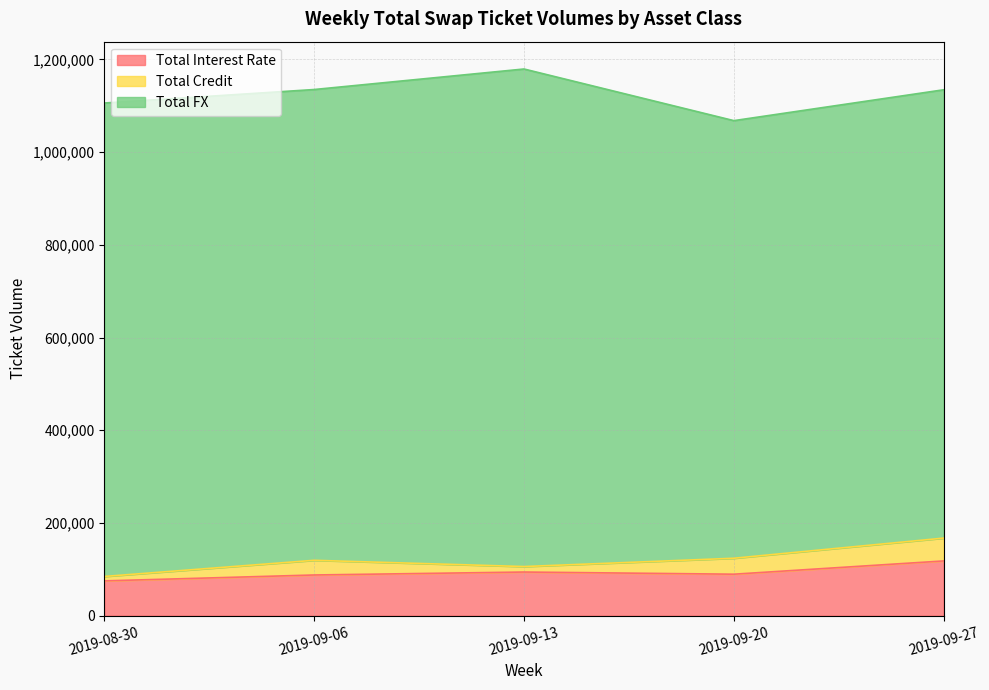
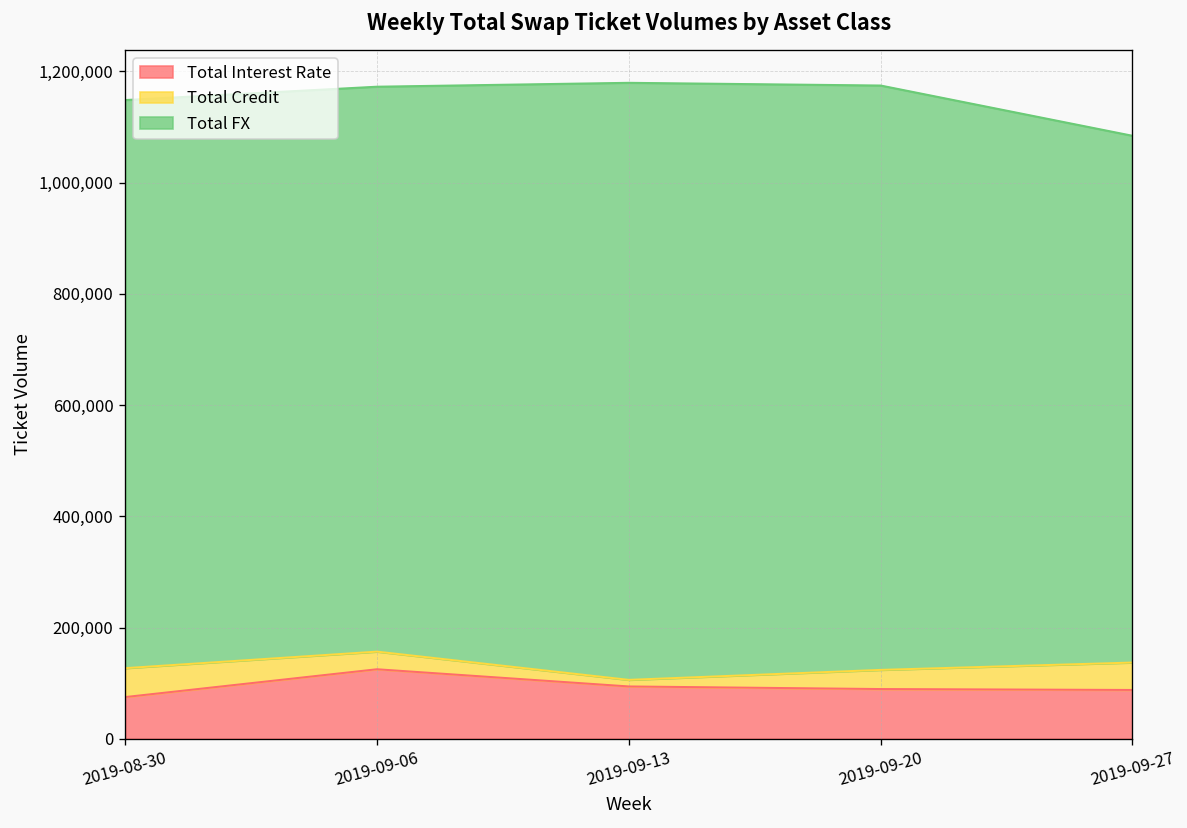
Total Credit, 2019-08-30: 10,000 -> 50,000
Total Interest Rate, 2019-09-06: 90,000 -> 130,000
Total FX, 2019-09-20: 940,000 -> 1,050,000
Total Interest Rate, 2019-09-27: 120,000 -> 90,000
Total FX, 2019-09-27: 970,000 -> 950,000
